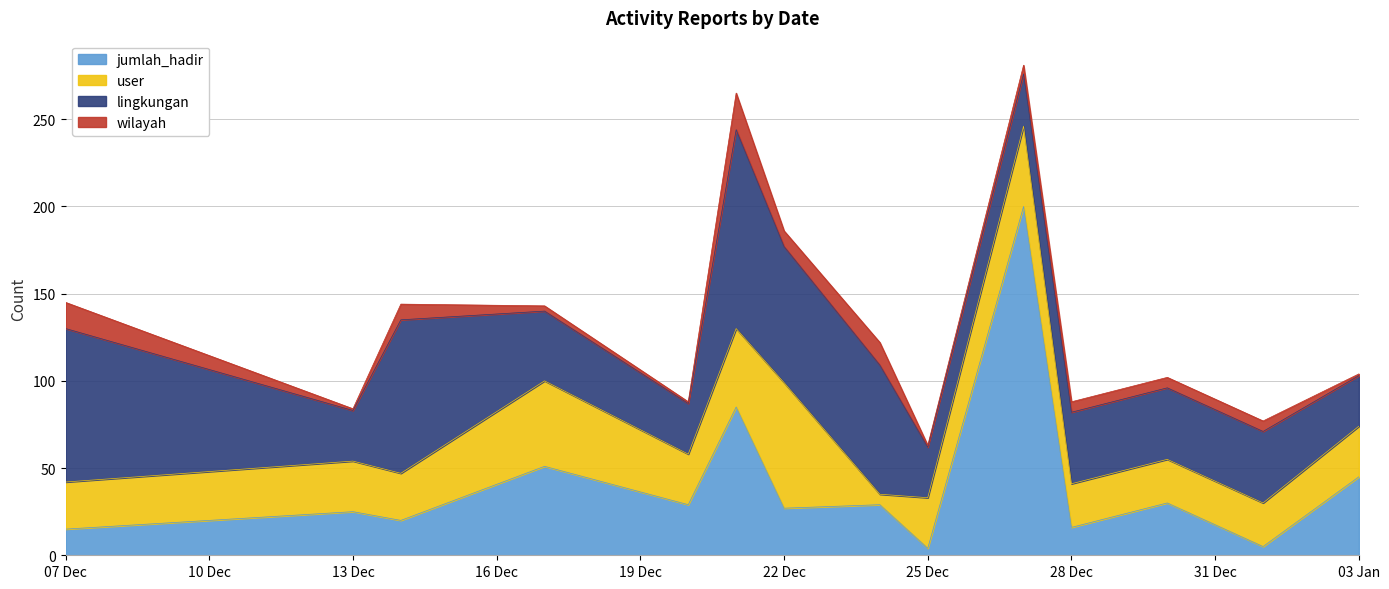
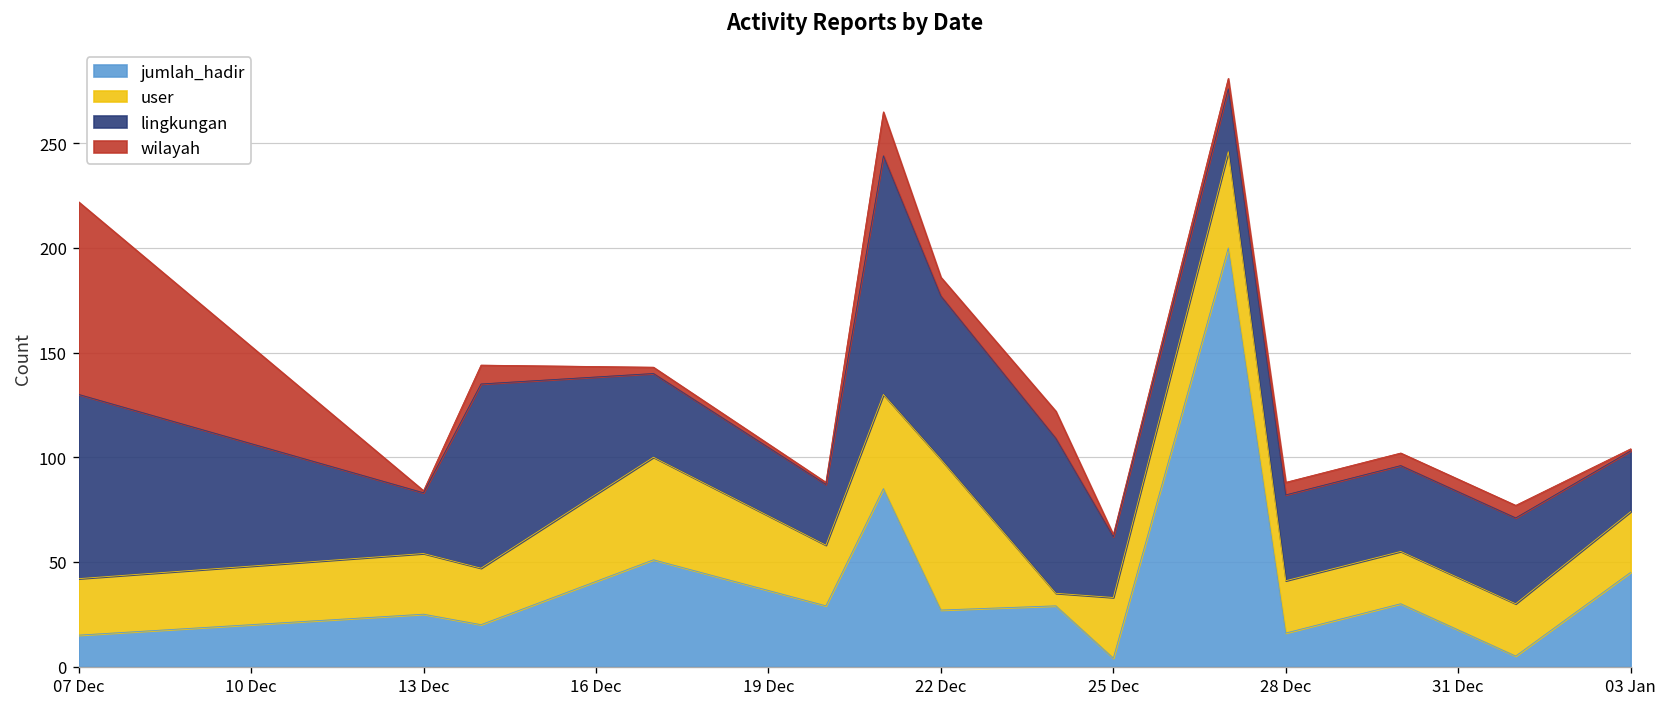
wilayah, 07 Dec: 15 -> 92
